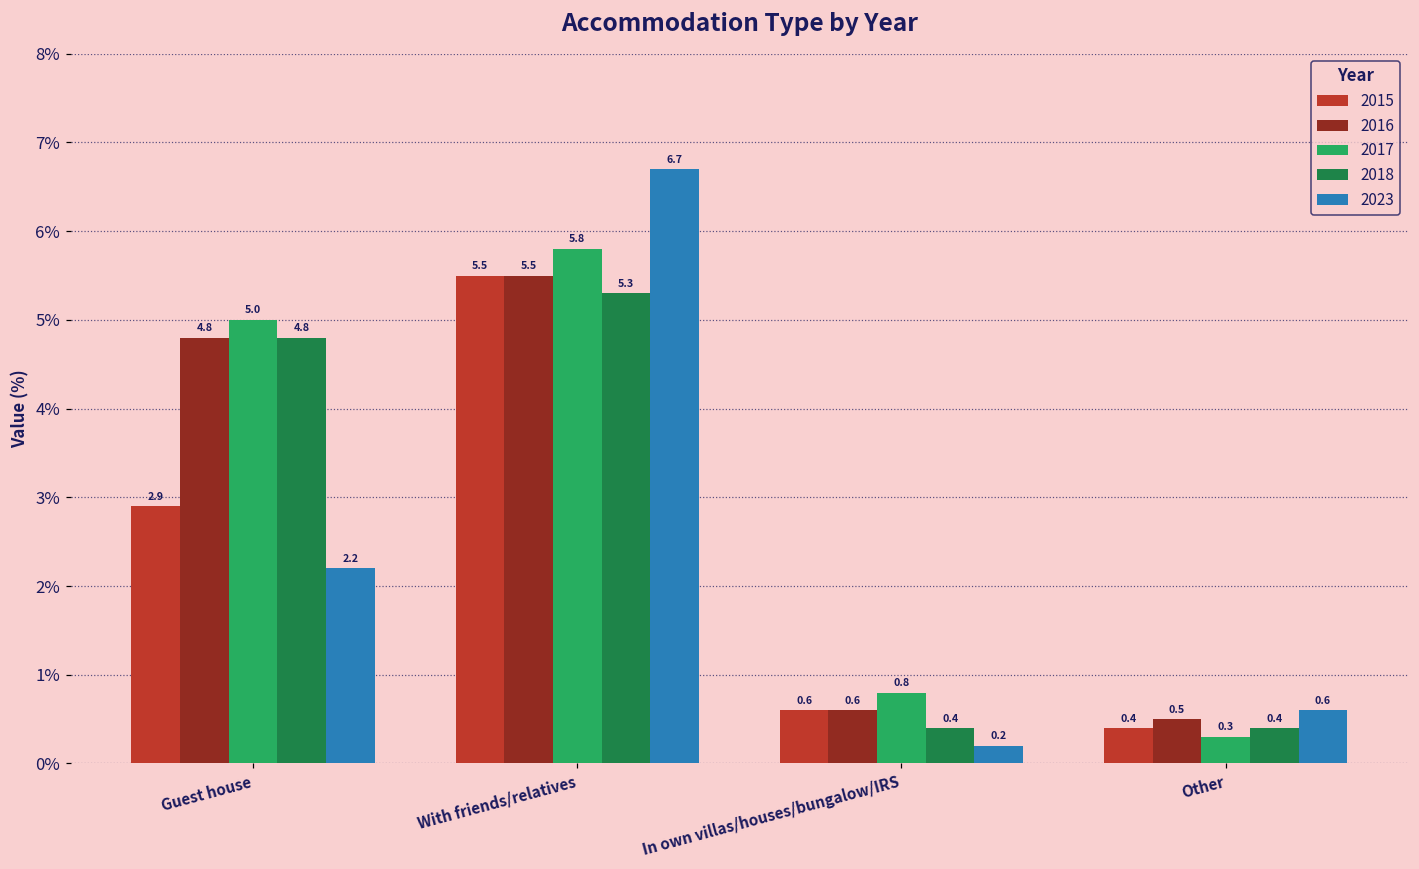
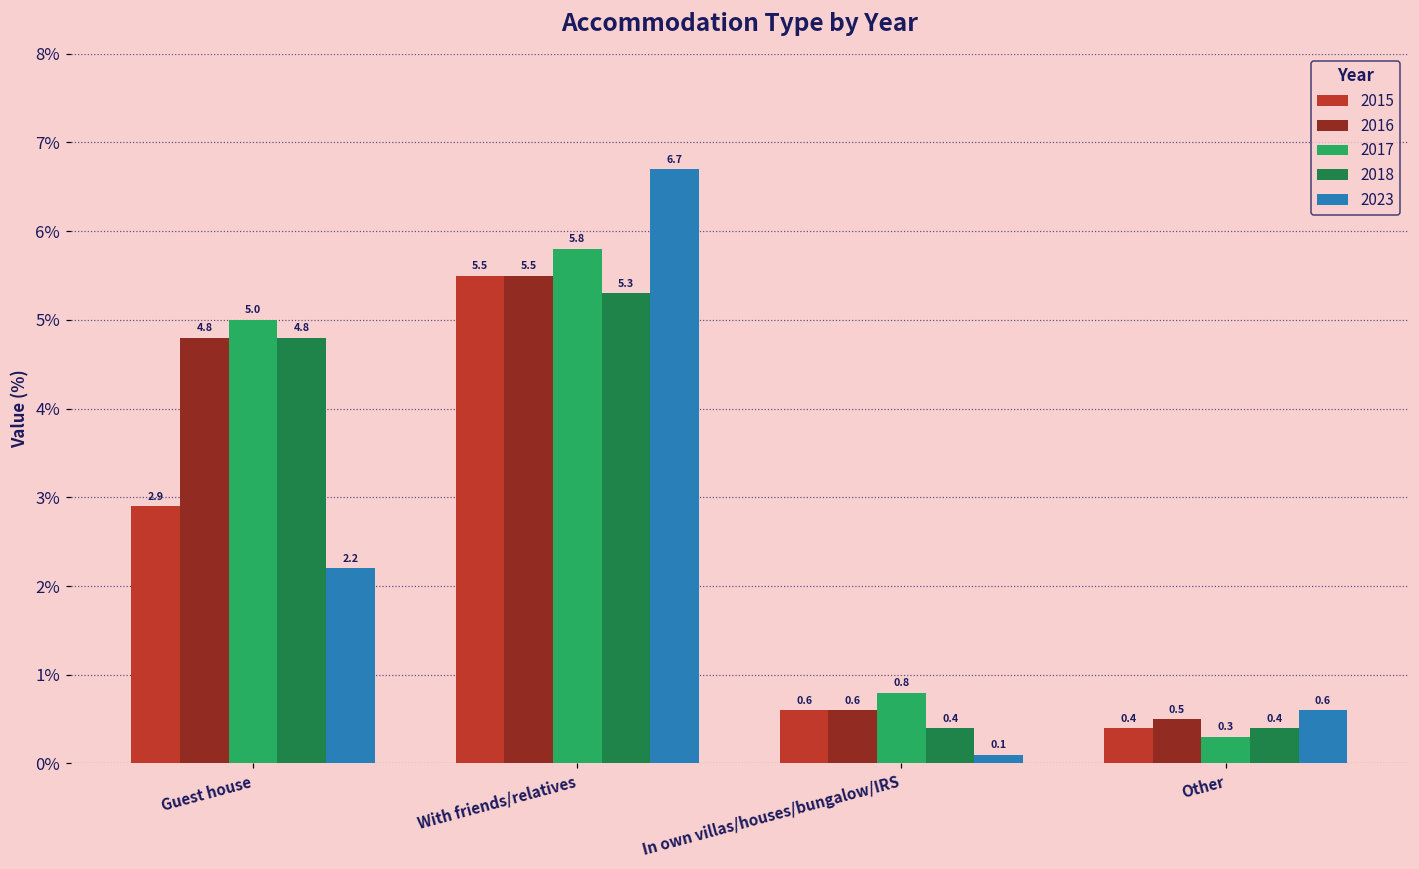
2023, In own villas/houses/bungalow/IRS: 0.2 -> 0.1
